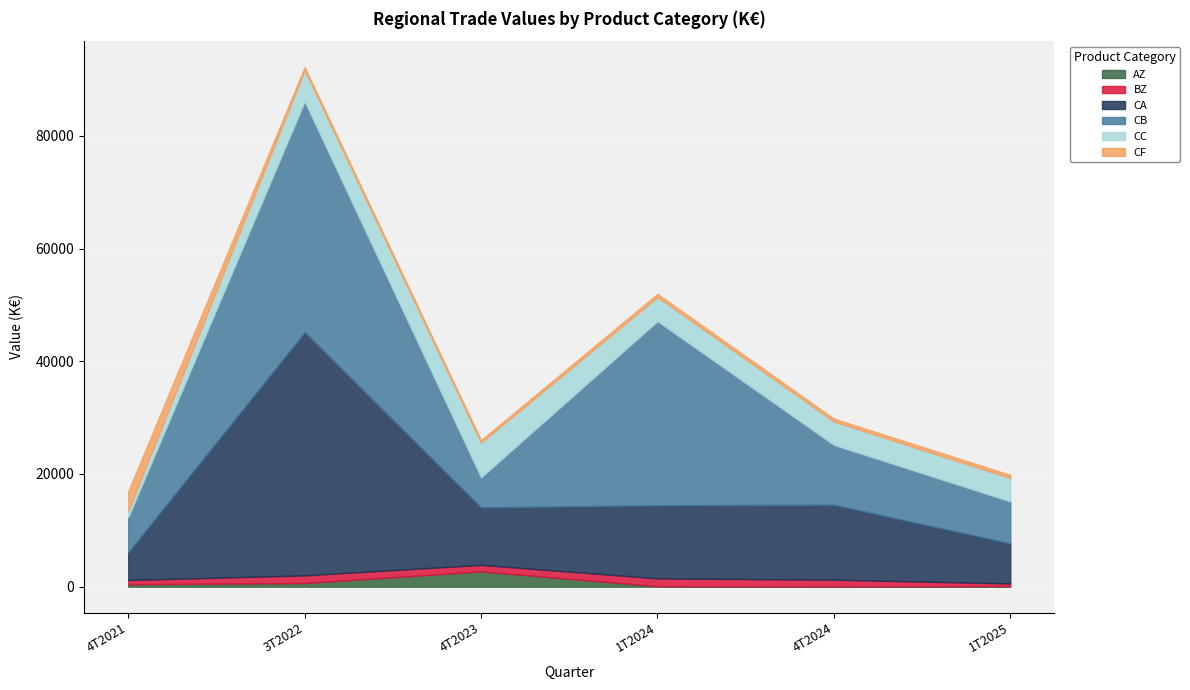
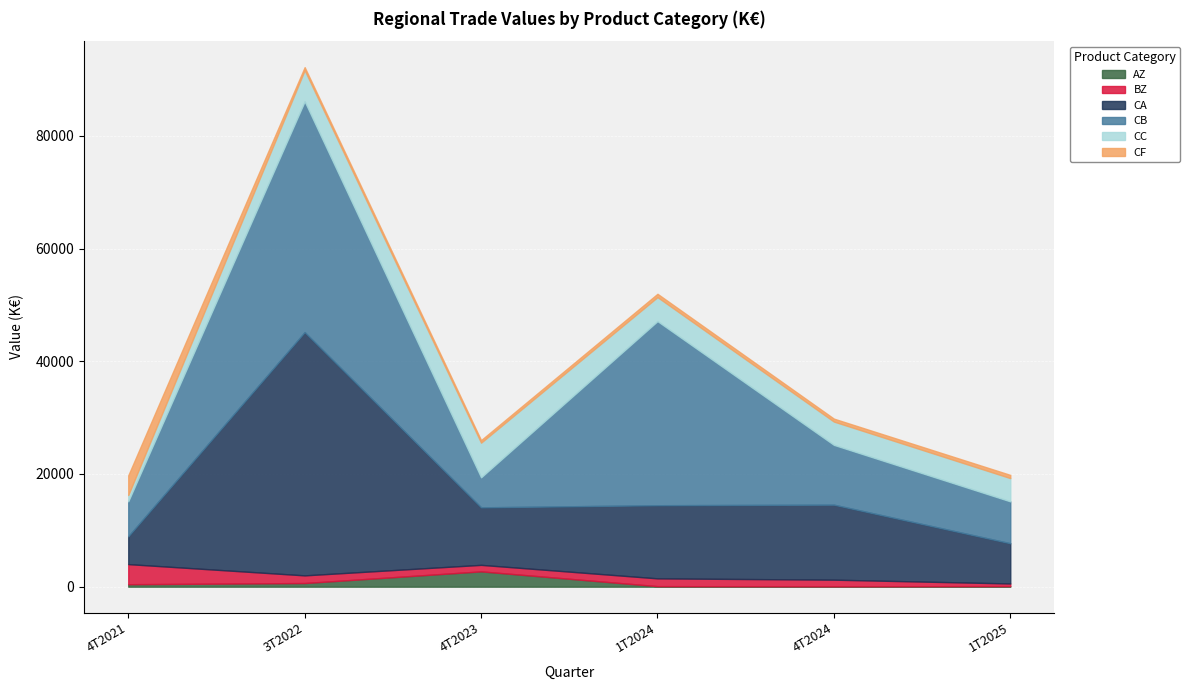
BZ, 4T2021: 1000 -> 4000
